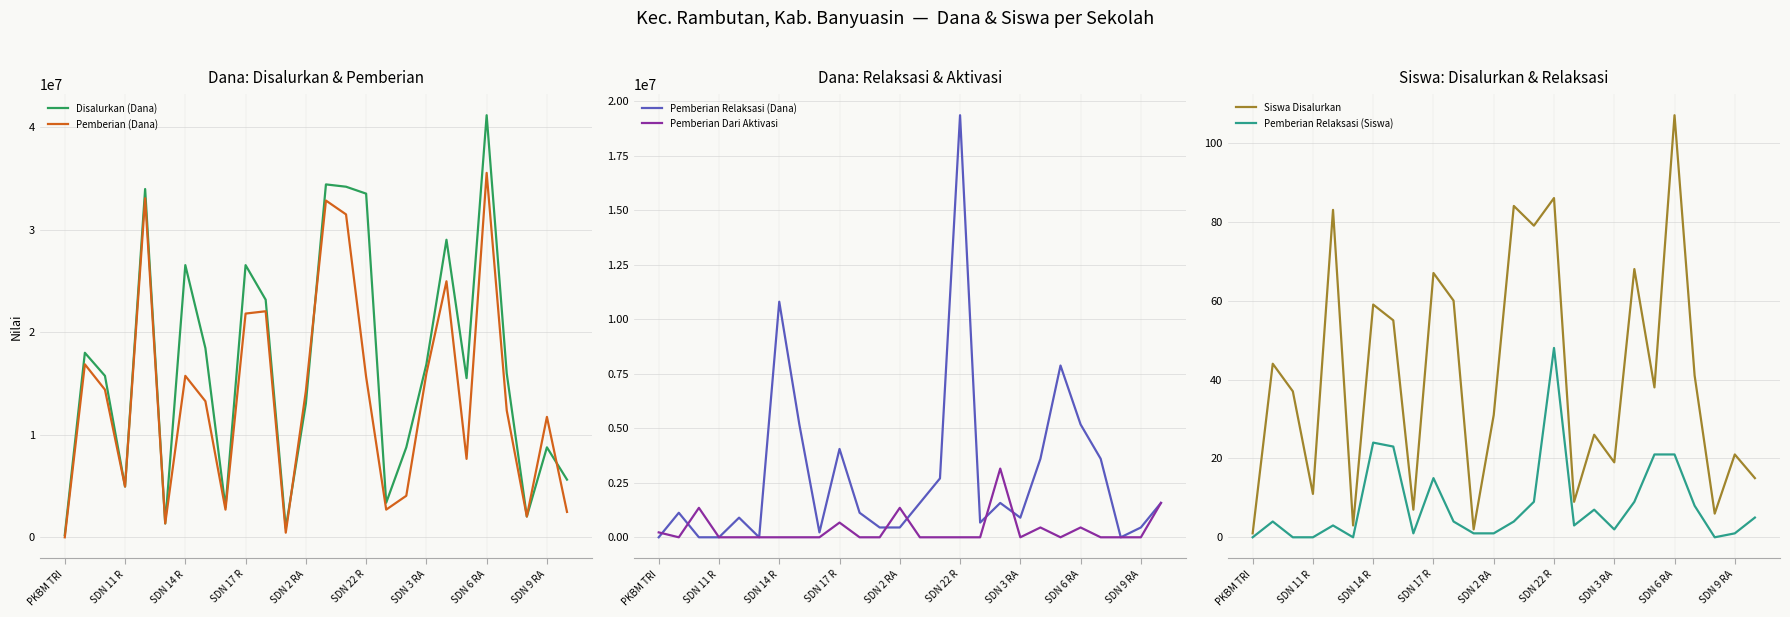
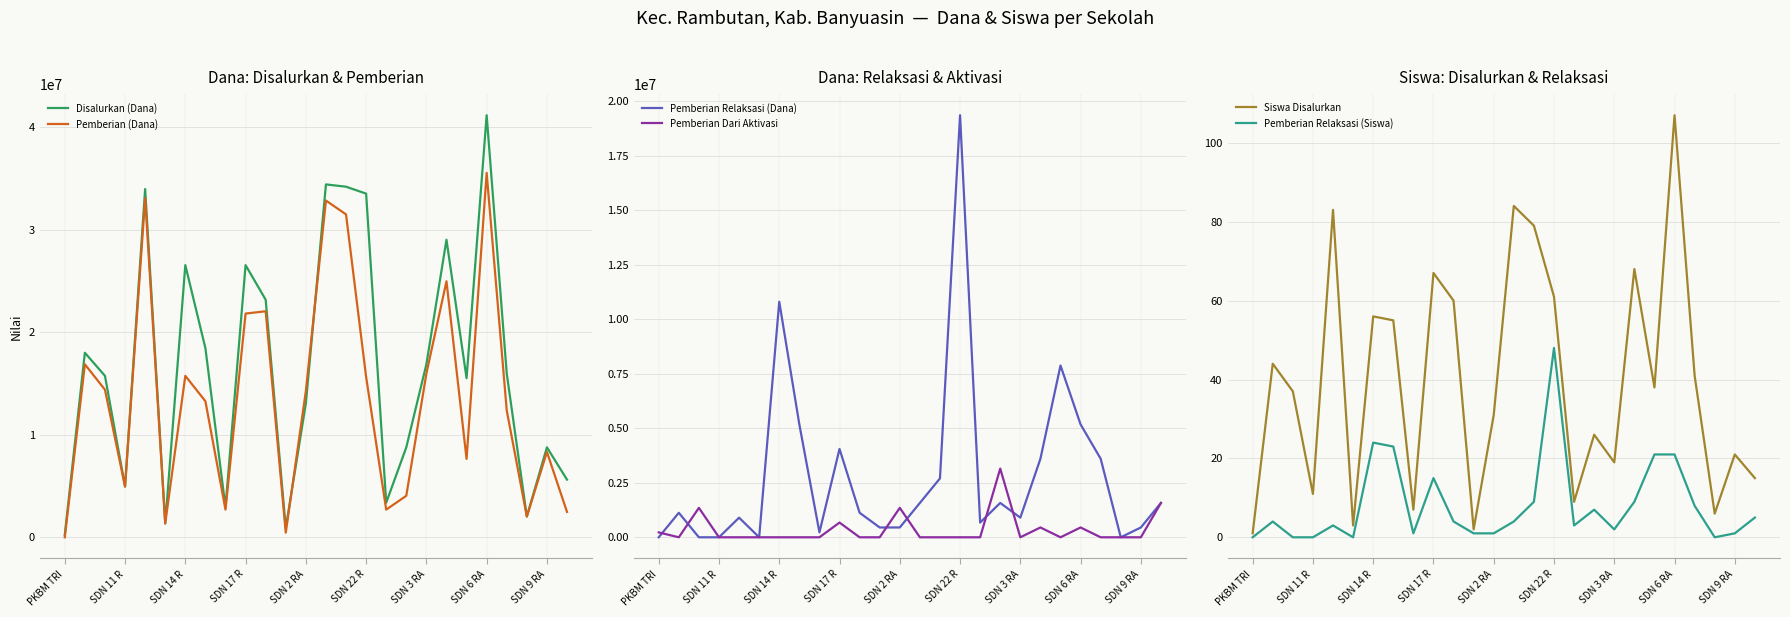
Dana: Disalurkan & Pemberian, Pemberian (Dana), SDN 9 RA: 11700000 -> 8300000
Siswa: Disalurkan & Relaksasi, Siswa Disalurkan, SDN 14 R: 59 -> 56
Siswa: Disalurkan & Relaksasi, Siswa Disalurkan, SDN 22 R: 86 -> 61
